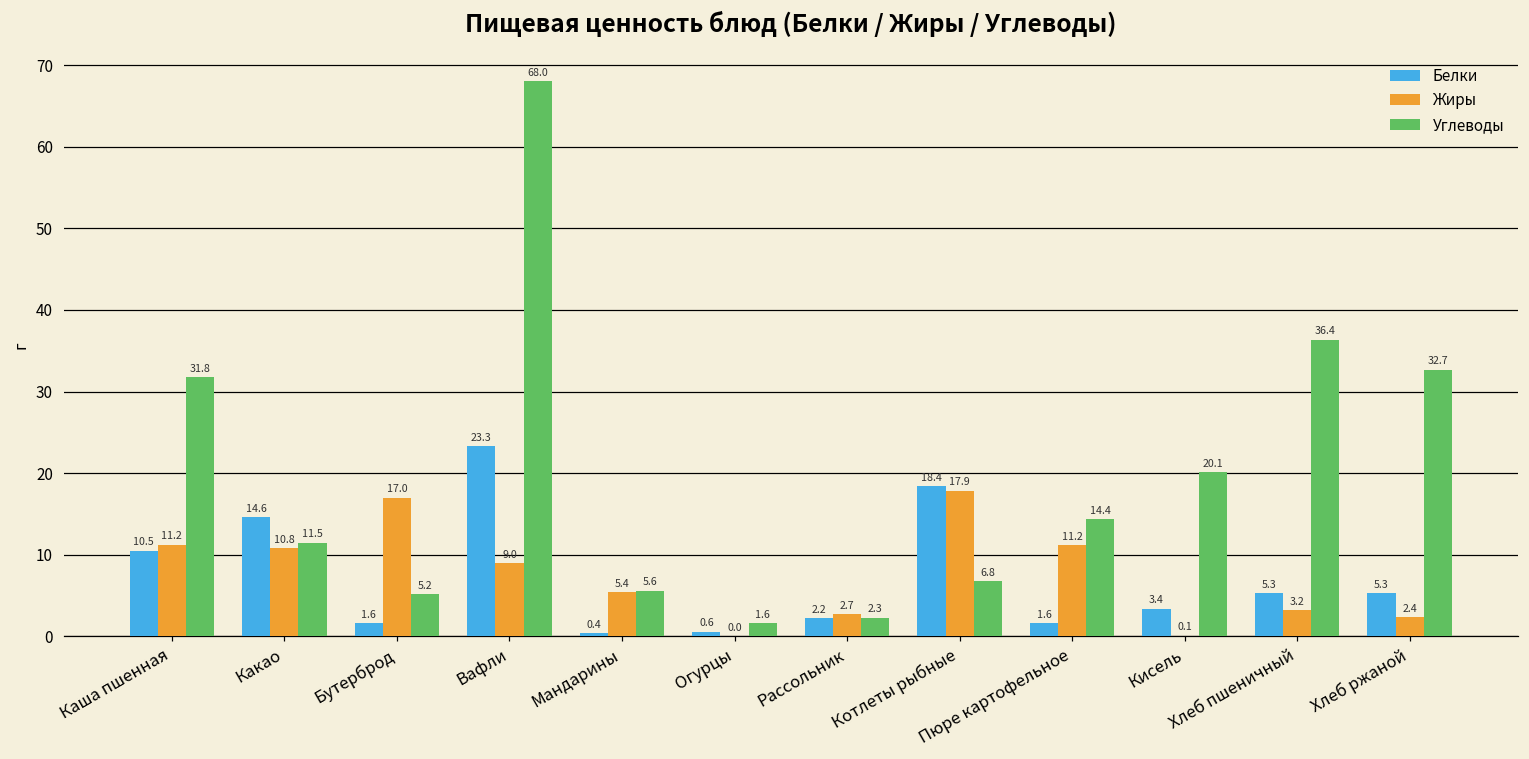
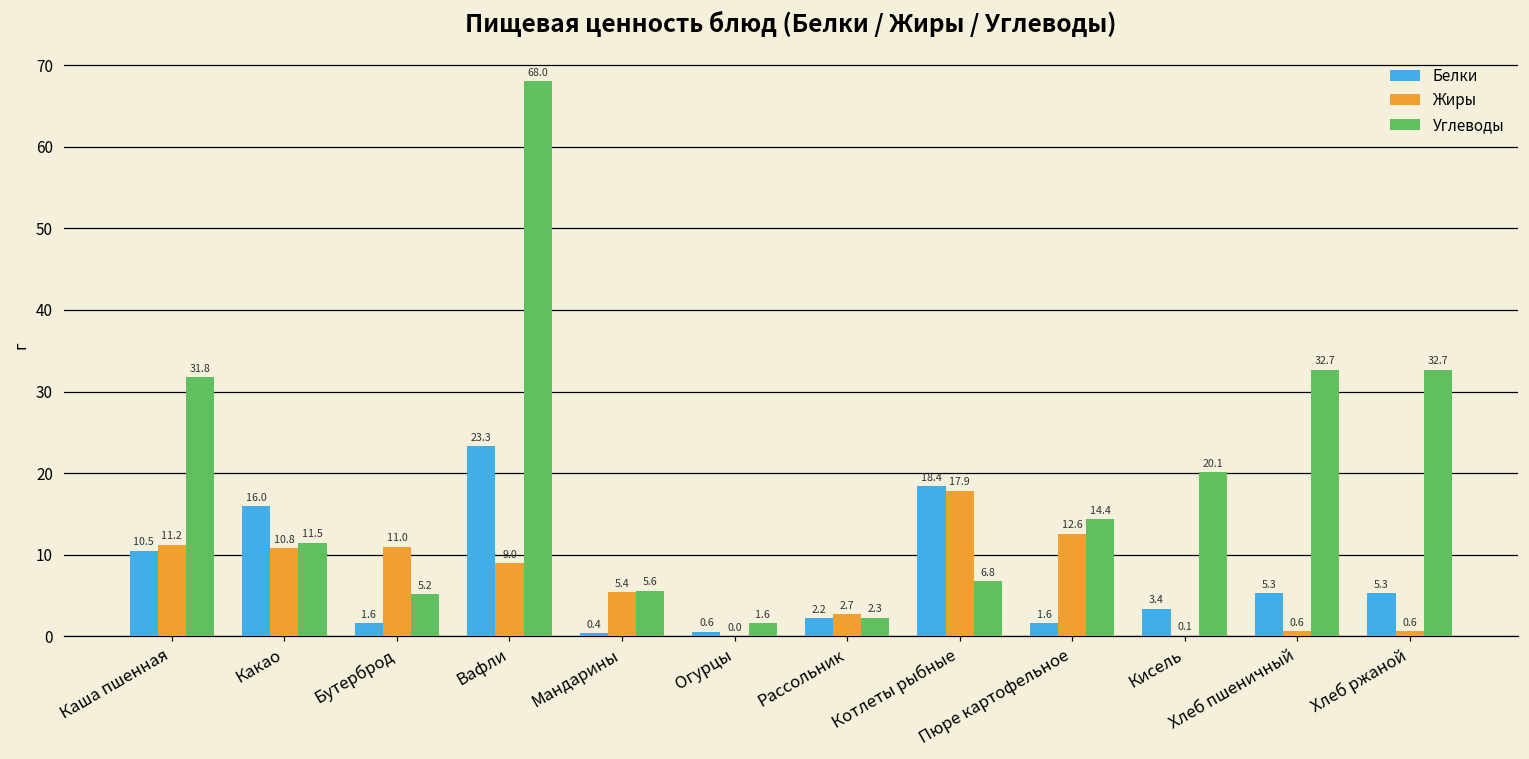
Белки, Какао: 14.6 -> 16.0
Жиры, Бутерброд: 17.0 -> 11.0
Жиры, Пюре картофельное: 11.2 -> 12.6
Жиры, Хлеб пшеничный: 3.2 -> 0.6
Углеводы, Хлеб пшеничный: 36.4 -> 32.7
Жиры, Хлеб ржаной: 2.4 -> 0.6
